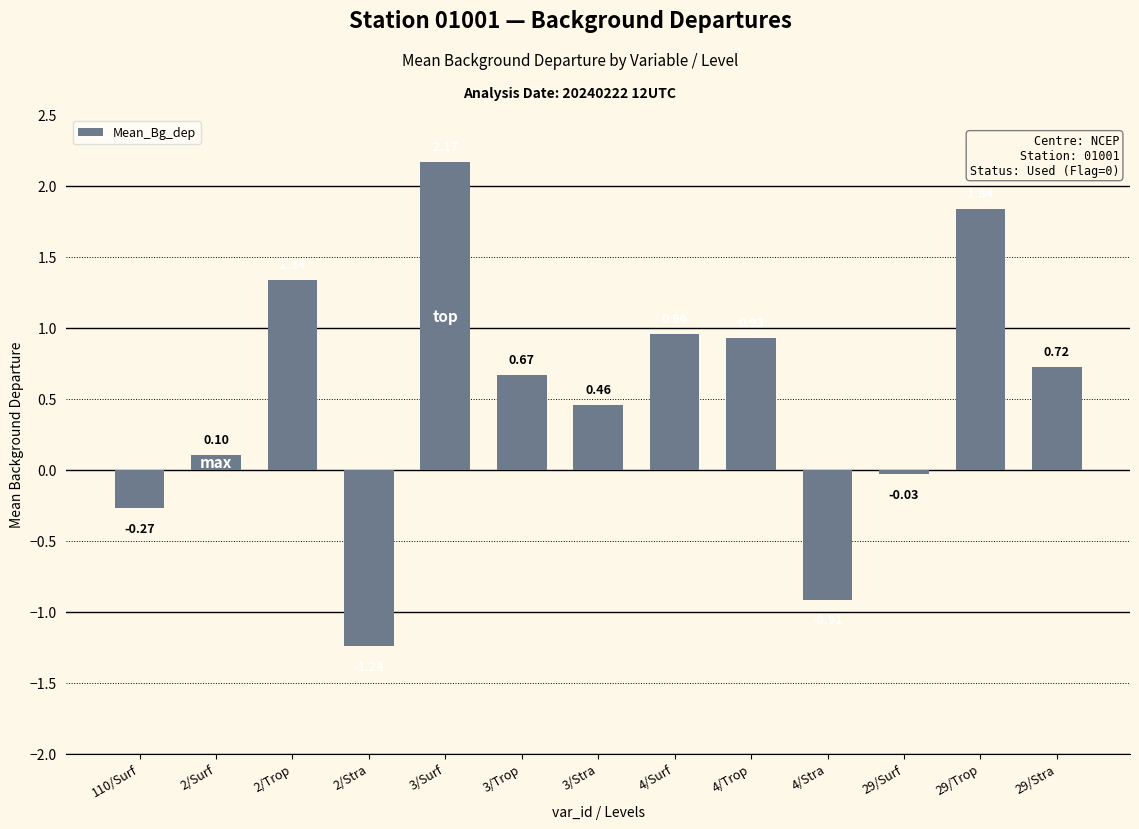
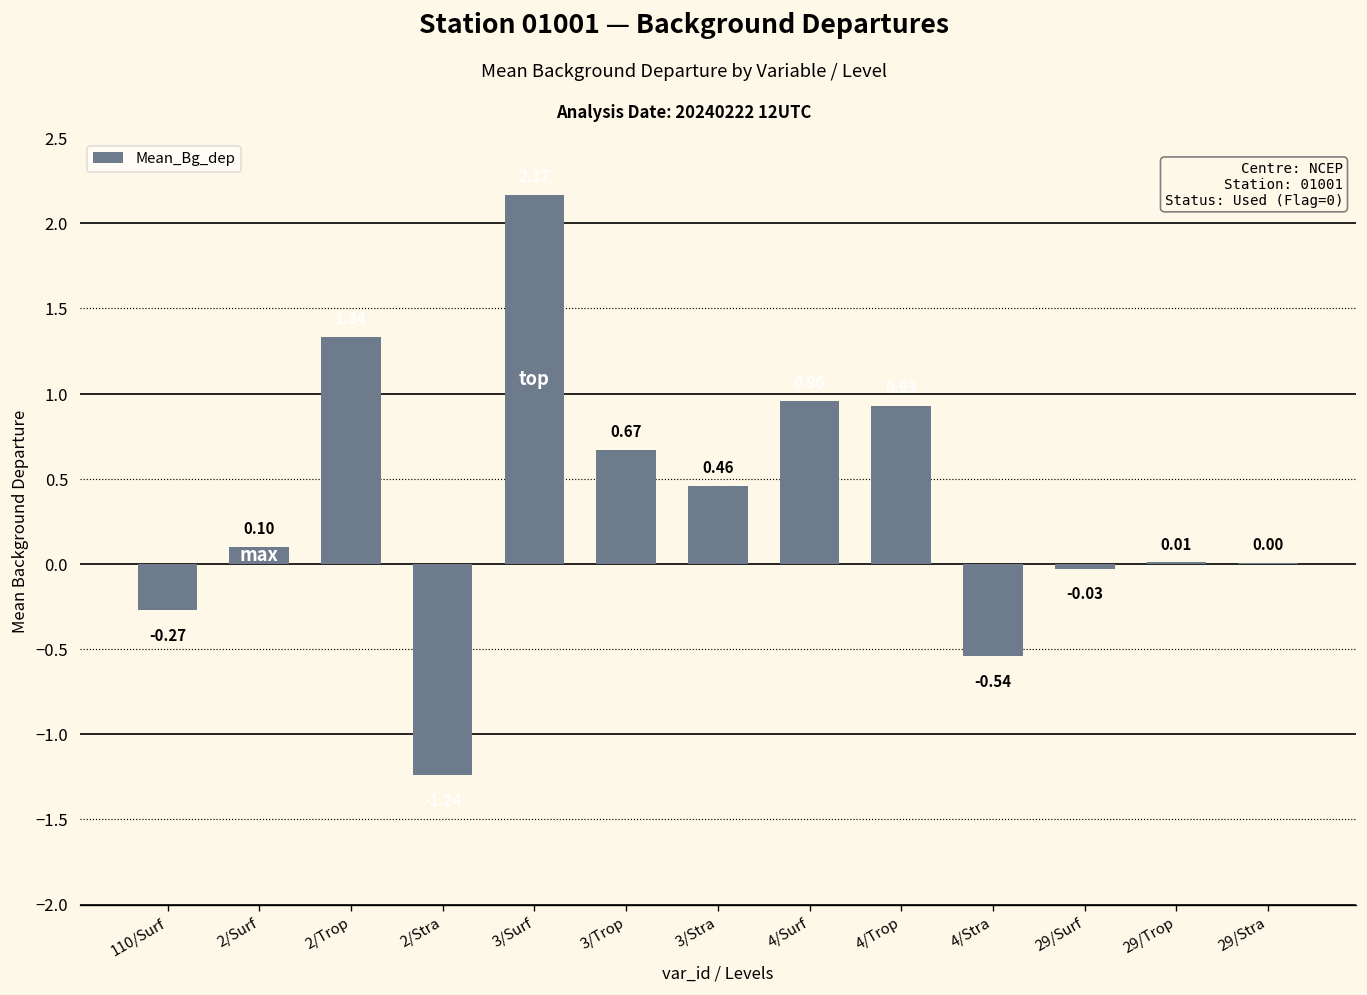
4/Stra: -0.91 -> -0.54
29/Trop: 1.84 -> 0.01
29/Stra: 0.72 -> 0.00
